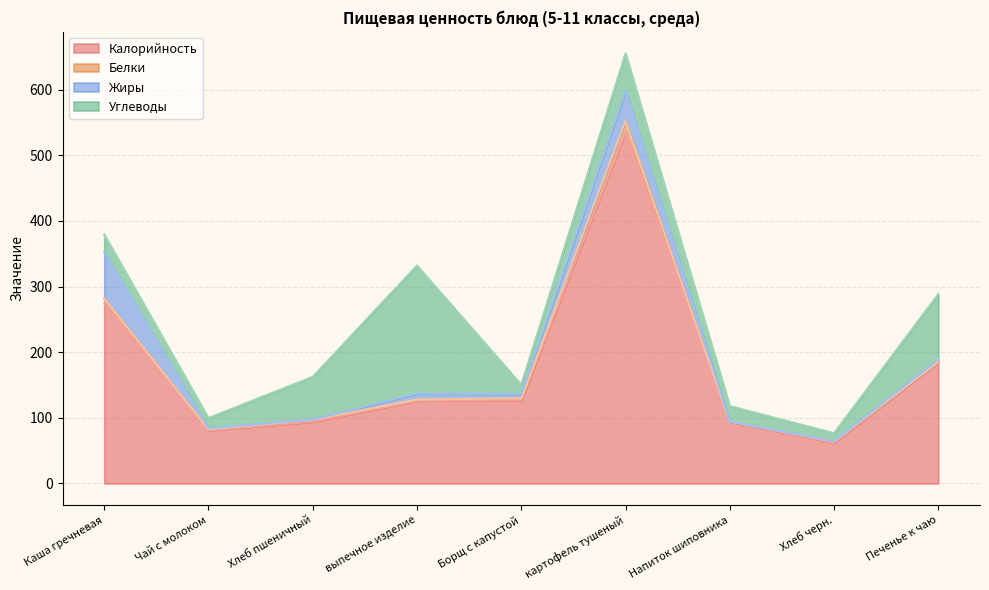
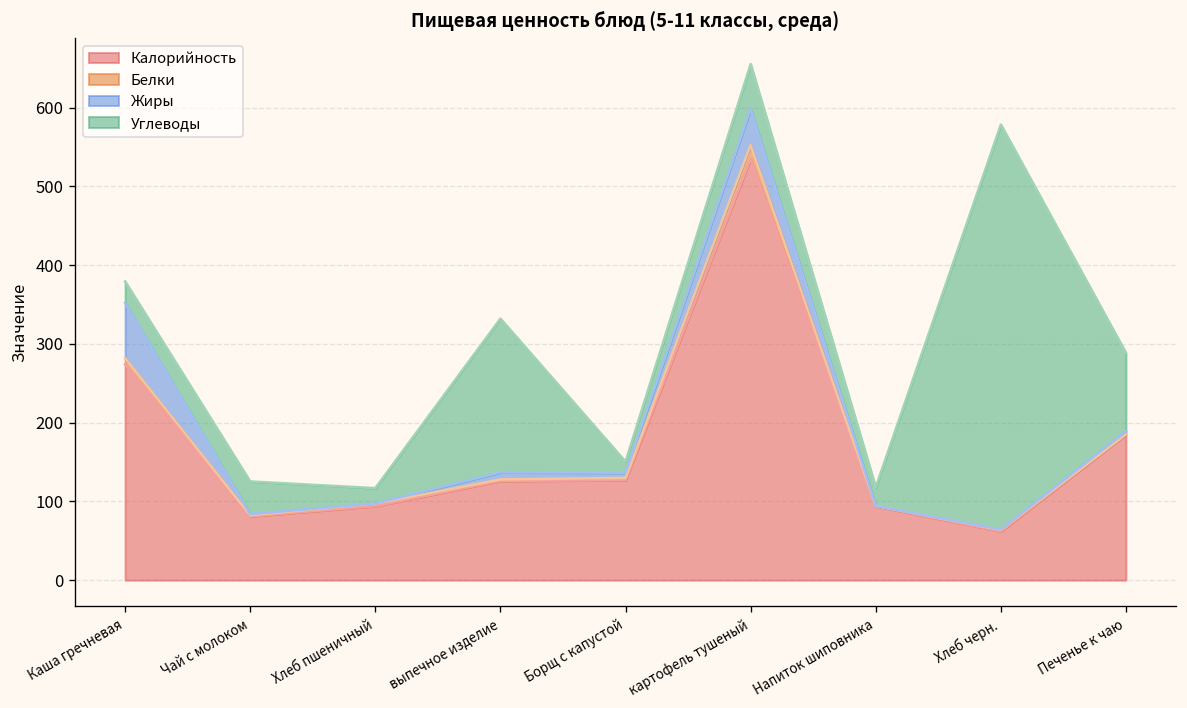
Углеводы, Чай с молоком: 20 -> 40
Углеводы, Хлеб пшеничный: 70 -> 20
Углеводы, Хлеб черн.: 10 -> 510
